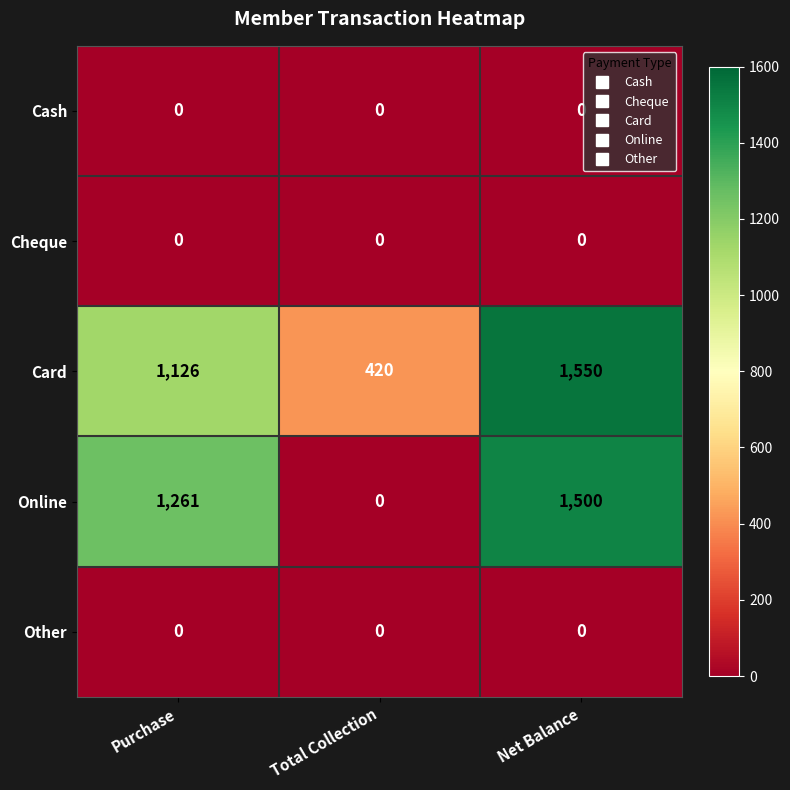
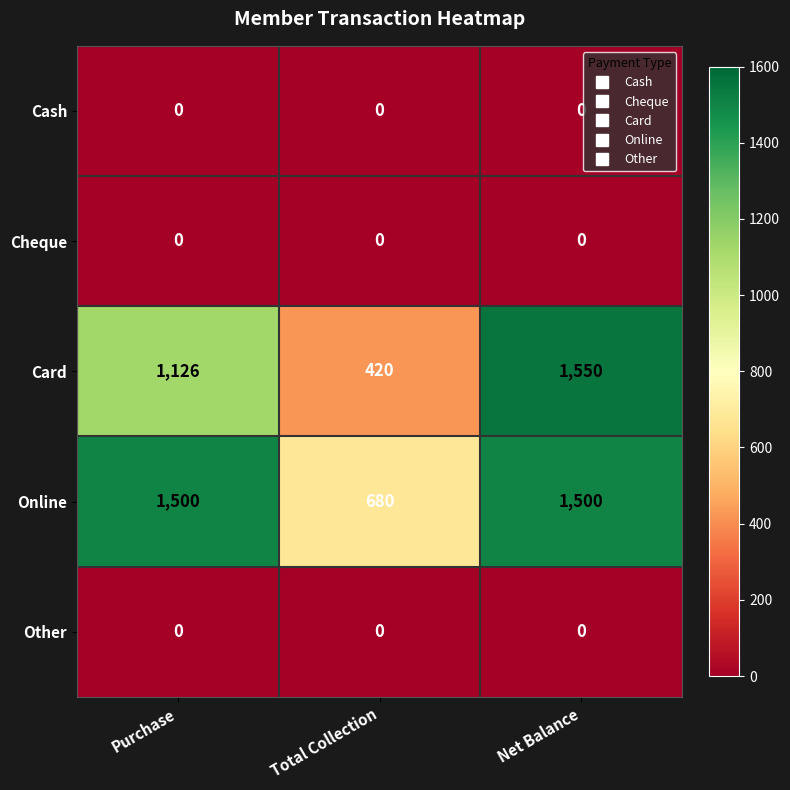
Online, Purchase: 1,261 -> 1,500
Online, Total Collection: 0 -> 680
